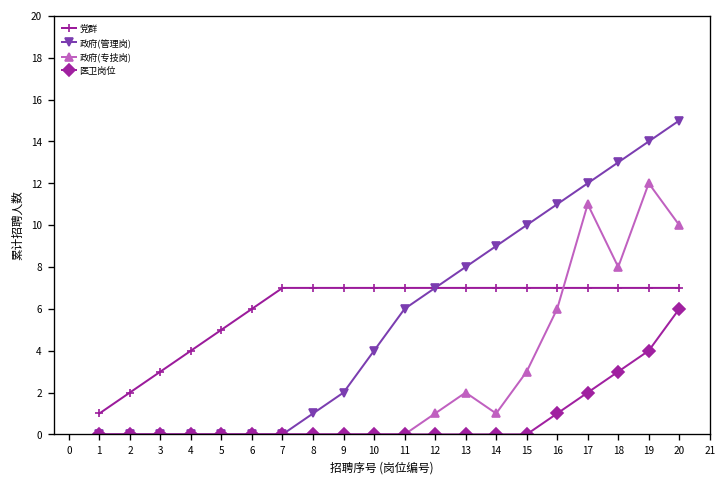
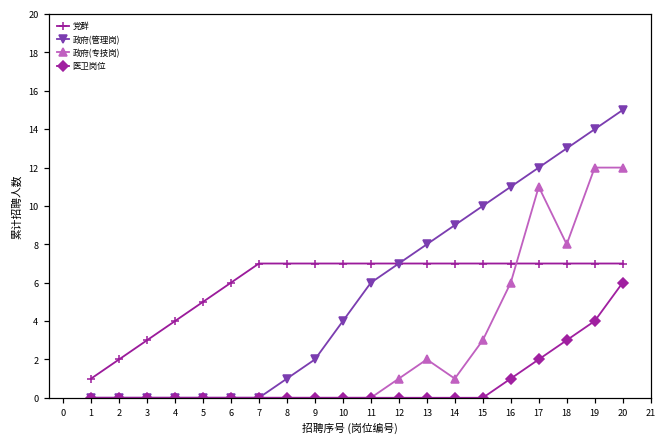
政府(专技岗), 20: 10 -> 12
